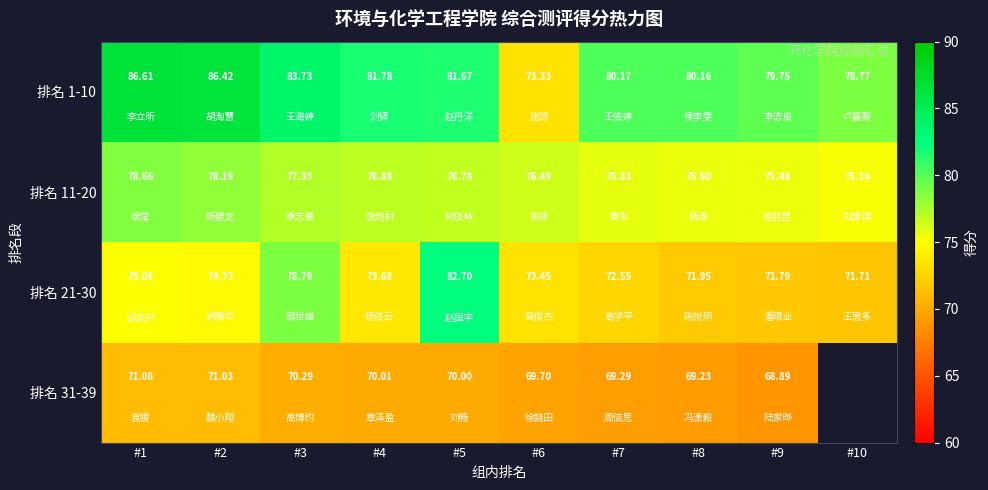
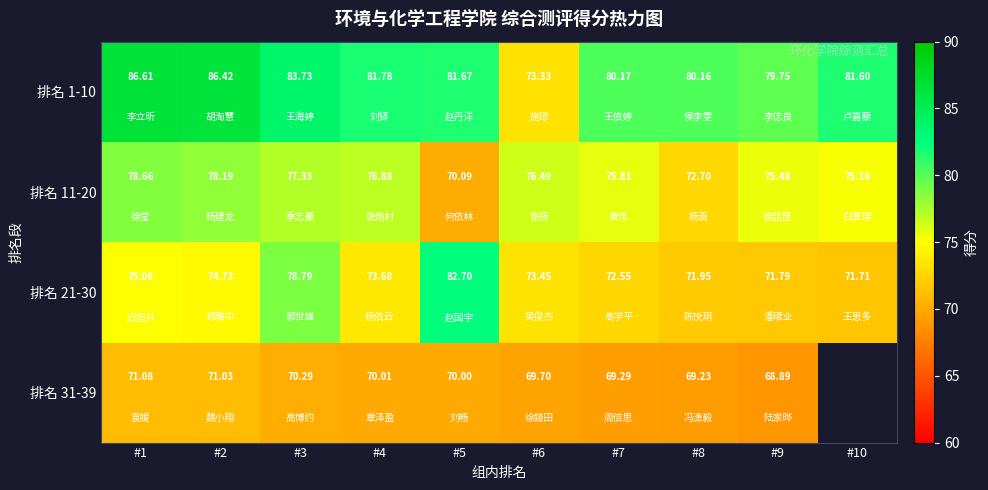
排名 1-10, #10: 78.77 -> 81.60
排名 11-20, #5: 76.78 -> 70.09
排名 11-20, #8: 75.60 -> 72.70
